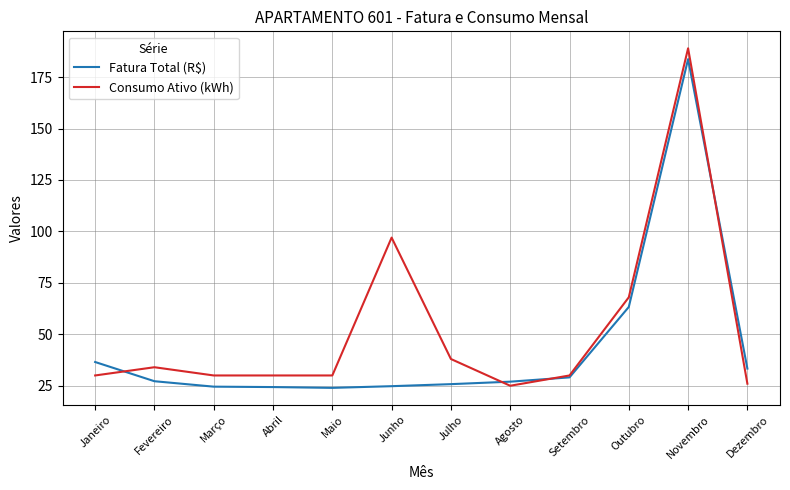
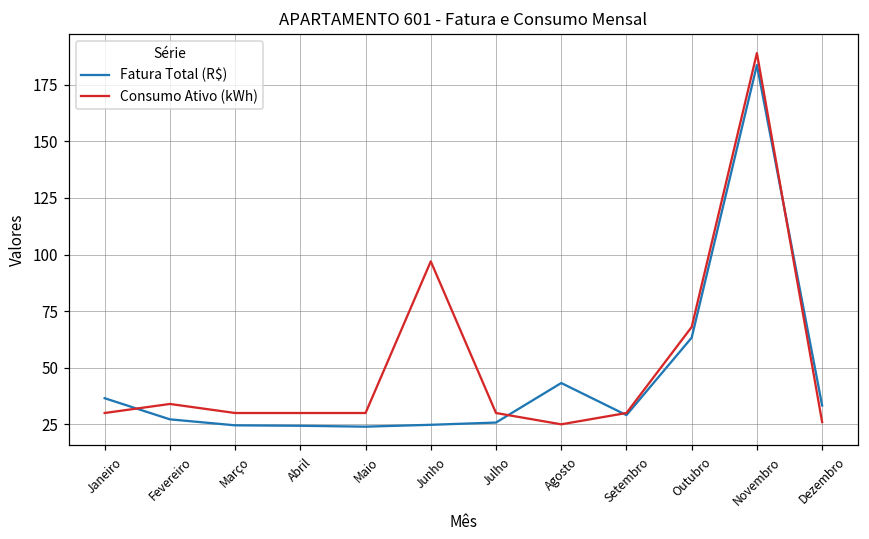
Consumo Ativo (kWh), Julho: 38 -> 30
Fatura Total (R$), Agosto: 27 -> 43
